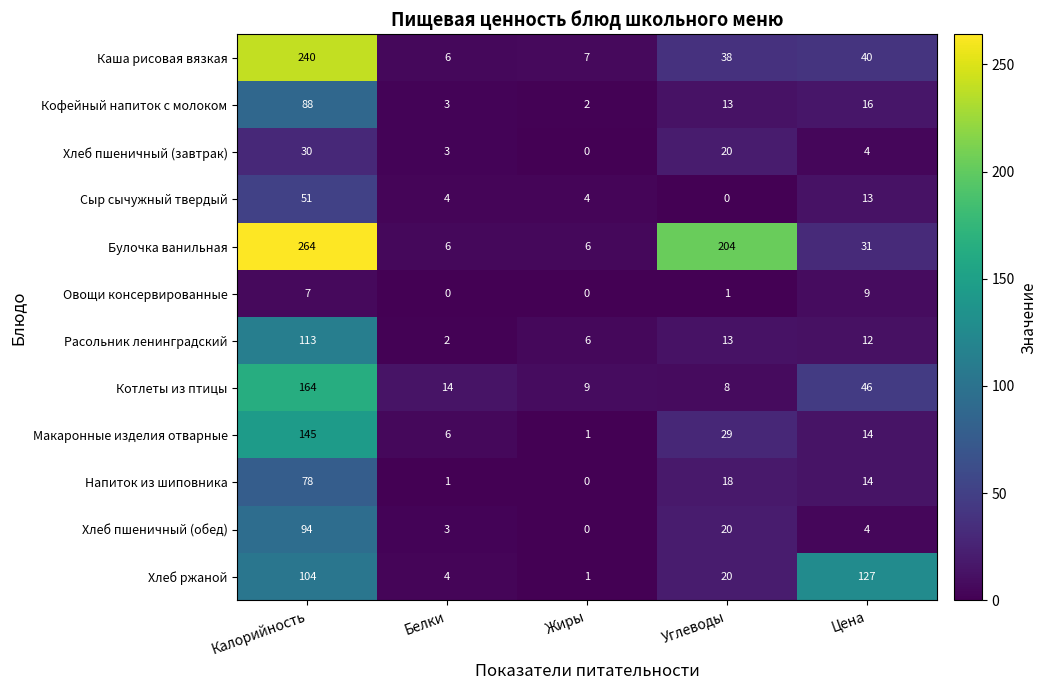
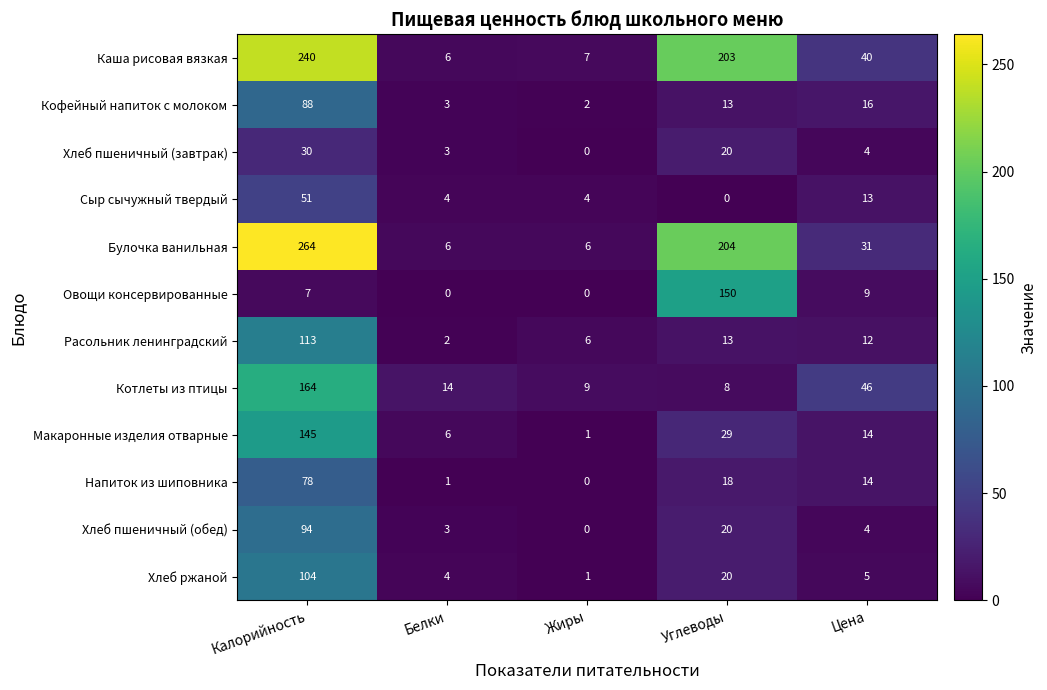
Каша рисовая вязкая, Углеводы: 38 -> 203
Овощи консервированные, Углеводы: 1 -> 150
Хлеб ржаной, Цена: 127 -> 5
